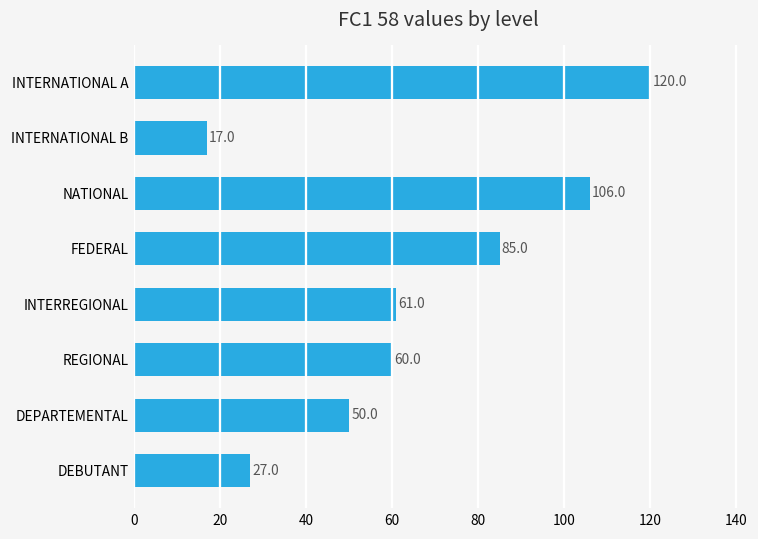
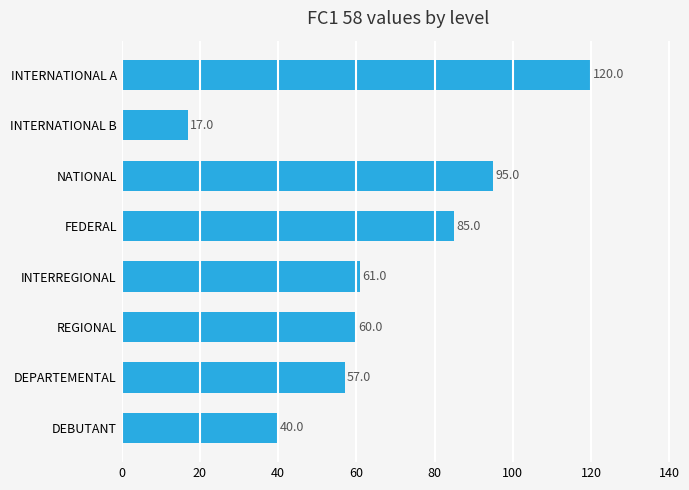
NATIONAL: 106.0 -> 95.0
DEPARTEMENTAL: 50.0 -> 57.0
DEBUTANT: 27.0 -> 40.0
